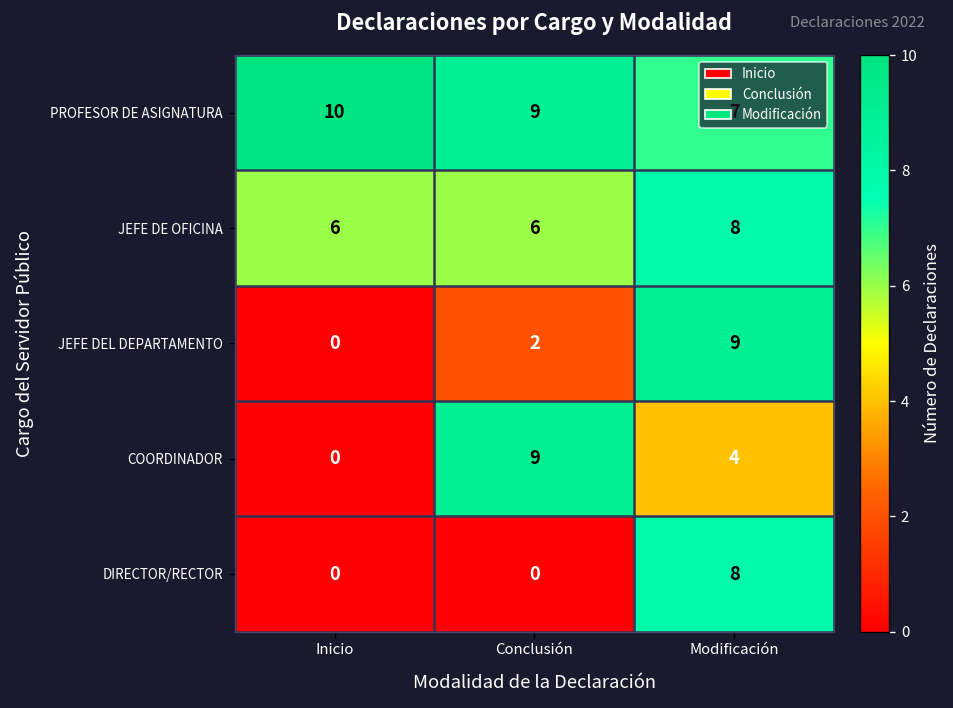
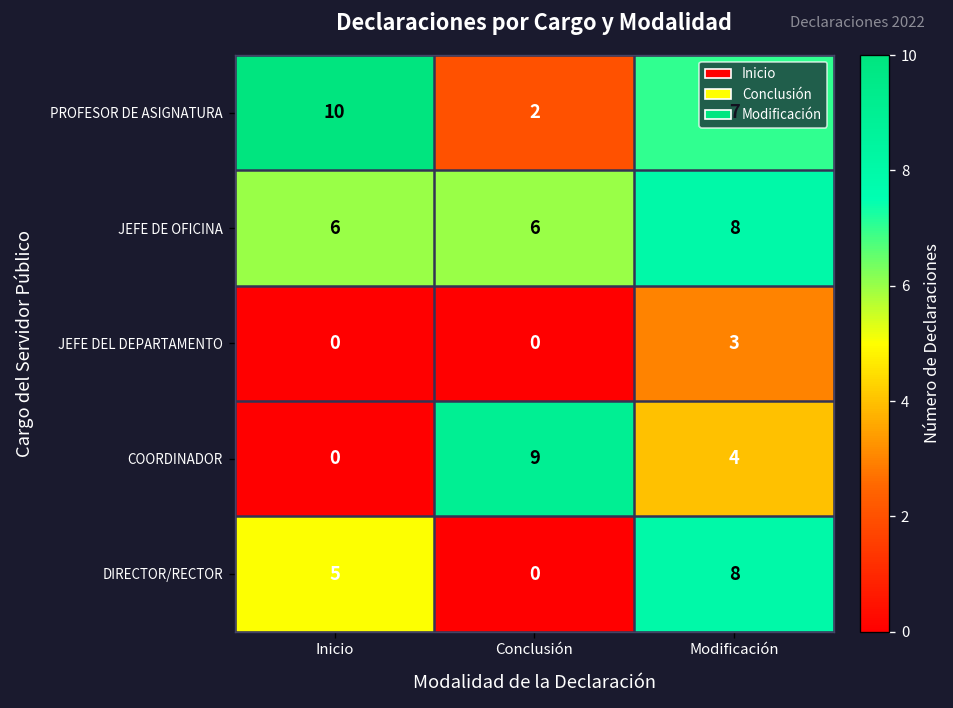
PROFESOR DE ASIGNATURA, Conclusión: 9 -> 2
JEFE DEL DEPARTAMENTO, Conclusión: 2 -> 0
JEFE DEL DEPARTAMENTO, Modificación: 9 -> 3
DIRECTOR/RECTOR, Inicio: 0 -> 5
